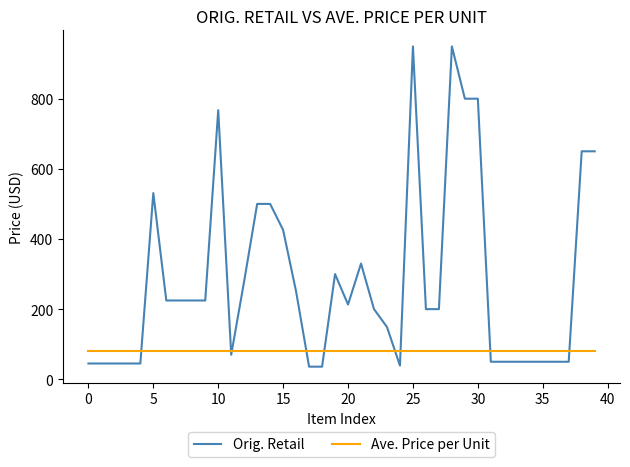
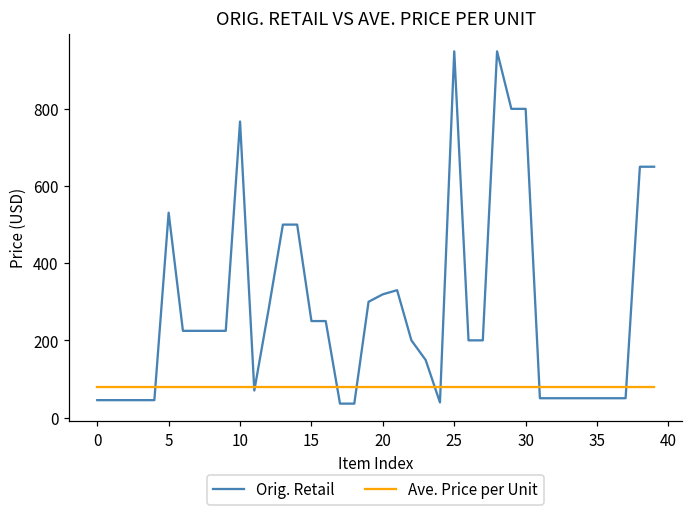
Orig. Retail, 15: 430 -> 250
Orig. Retail, 20: 210 -> 320
